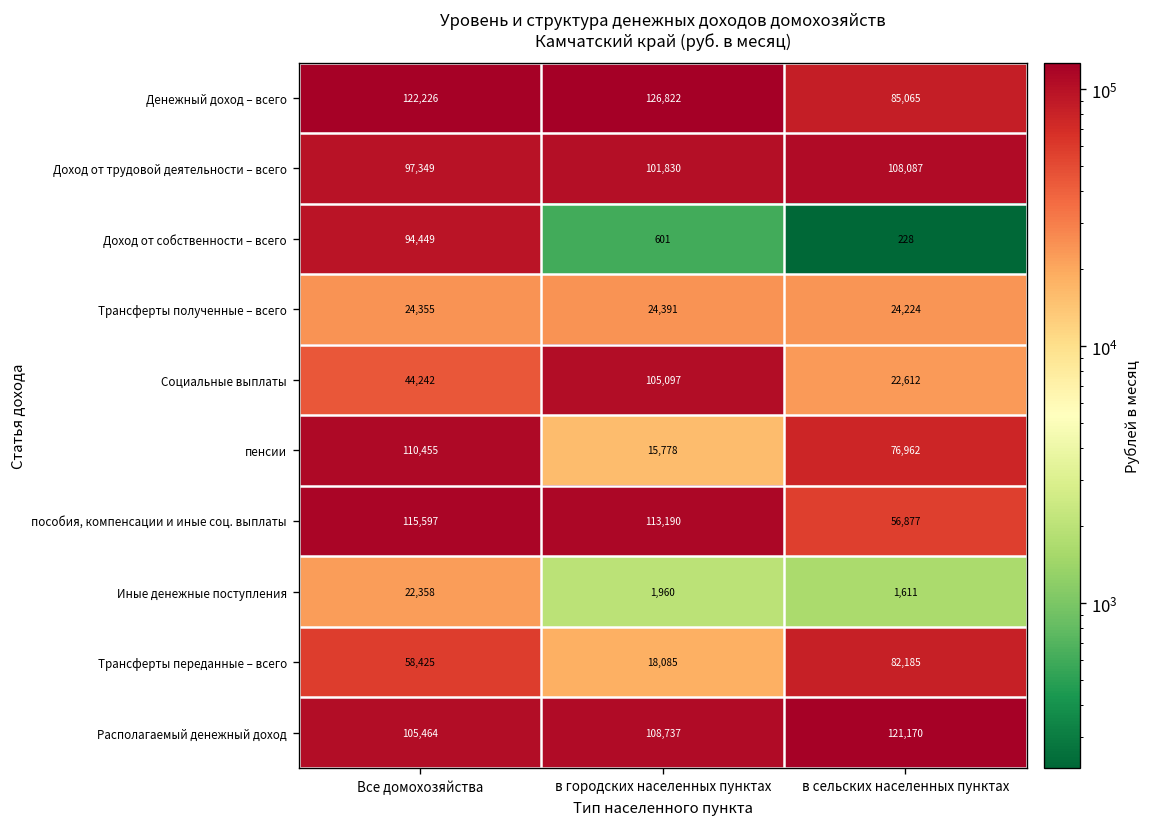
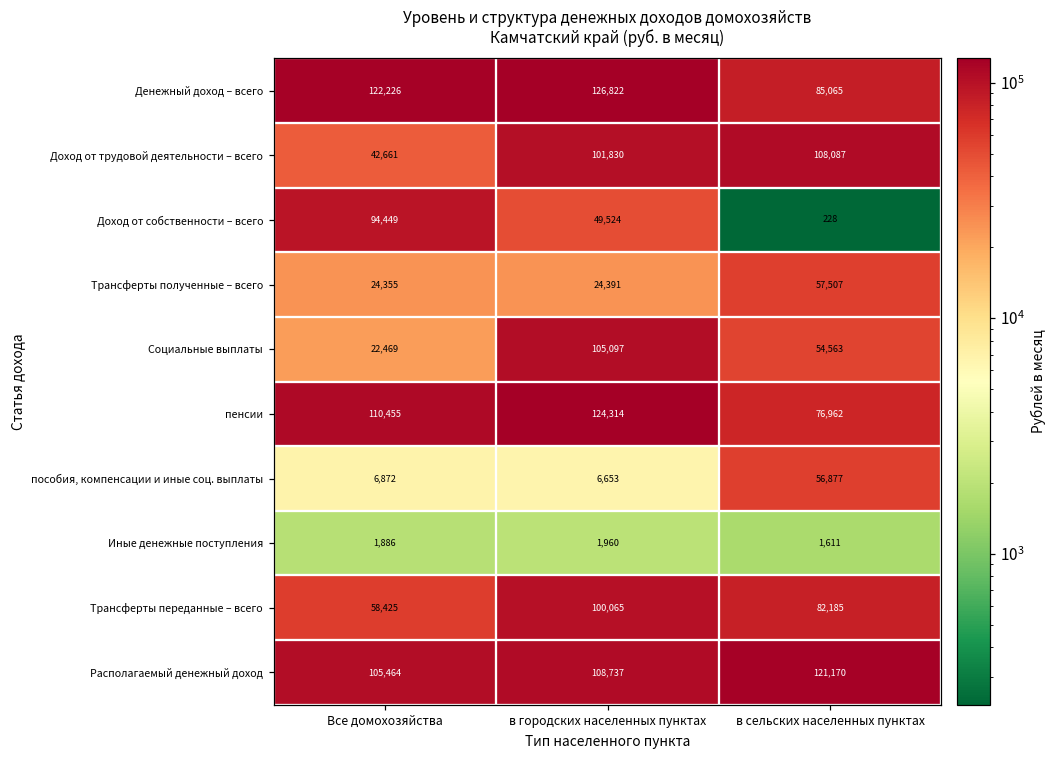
Доход от трудовой деятельности – всего, Все домохозяйства: 97,349 -> 42,661
Доход от собственности – всего, в городских населенных пунктах: 601 -> 49,524
Трансферты полученные – всего, в сельских населенных пунктах: 24,224 -> 57,507
Социальные выплаты, Все домохозяйства: 44,242 -> 22,469
Социальные выплаты, в сельских населенных пунктах: 22,612 -> 54,563
пенсии, в городских населенных пунктах: 15,778 -> 124,314
пособия, компенсации и иные соц. выплаты, Все домохозяйства: 115,597 -> 6,872
пособия, компенсации и иные соц. выплаты, в городских населенных пунктах: 113,190 -> 6,653
Иные денежные поступления, Все домохозяйства: 22,358 -> 1,886
Трансферты переданные – всего, в городских населенных пунктах: 18,085 -> 100,065
